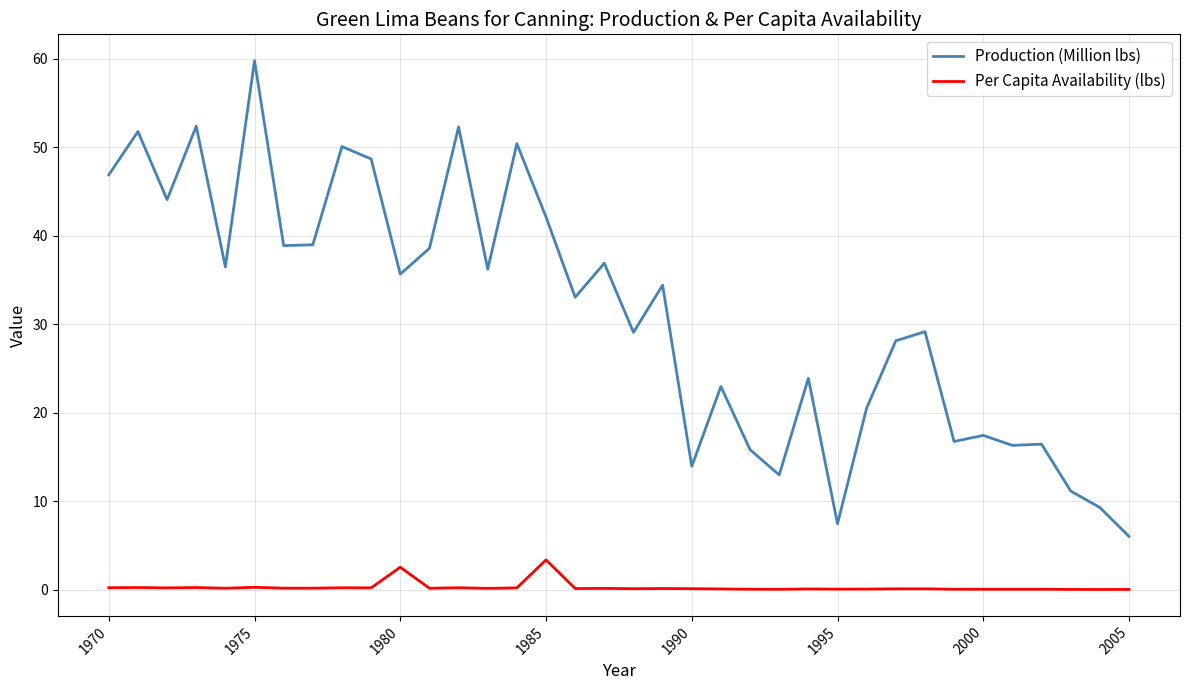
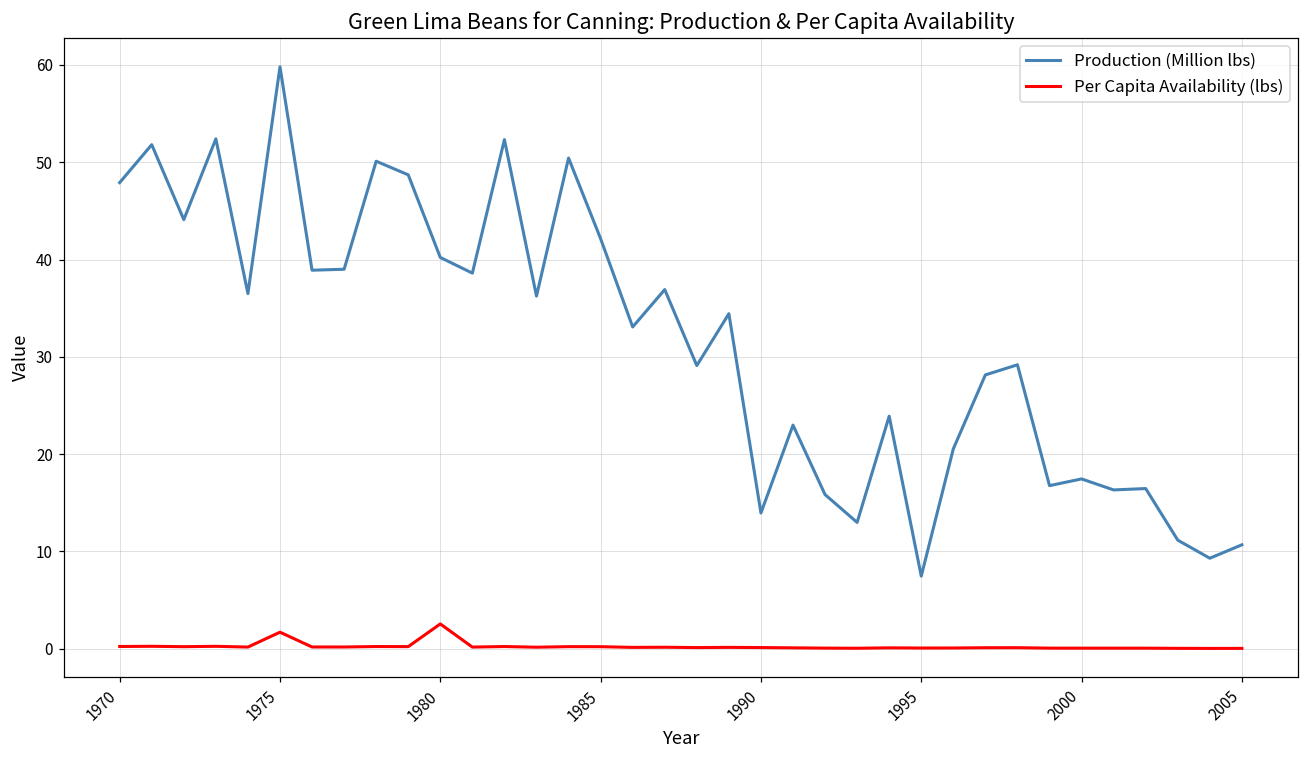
Production (Million lbs), 1970: 47 -> 48
Per Capita Availability (lbs), 1975: 0 -> 2
Production (Million lbs), 1980: 36 -> 40
Per Capita Availability (lbs), 1985: 3 -> 0
Production (Million lbs), 2005: 6 -> 11
